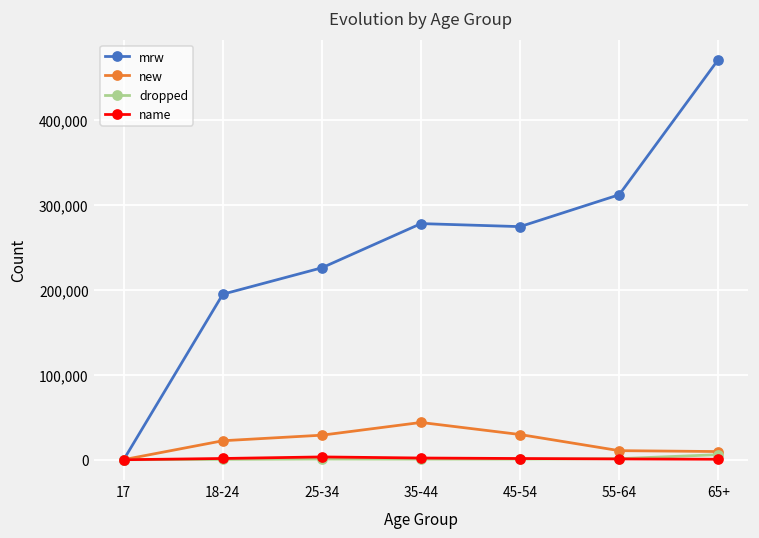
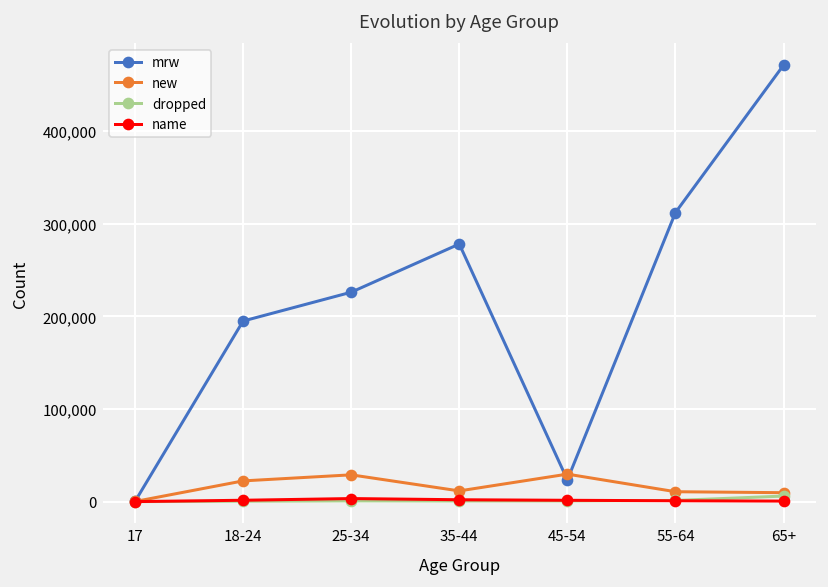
new, 35-44: 40,000 -> 10,000
mrw, 45-54: 270,000 -> 20,000
